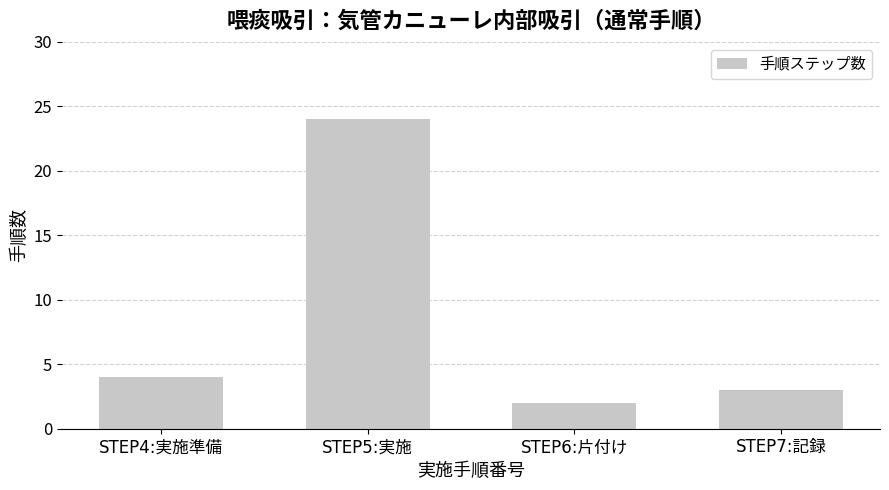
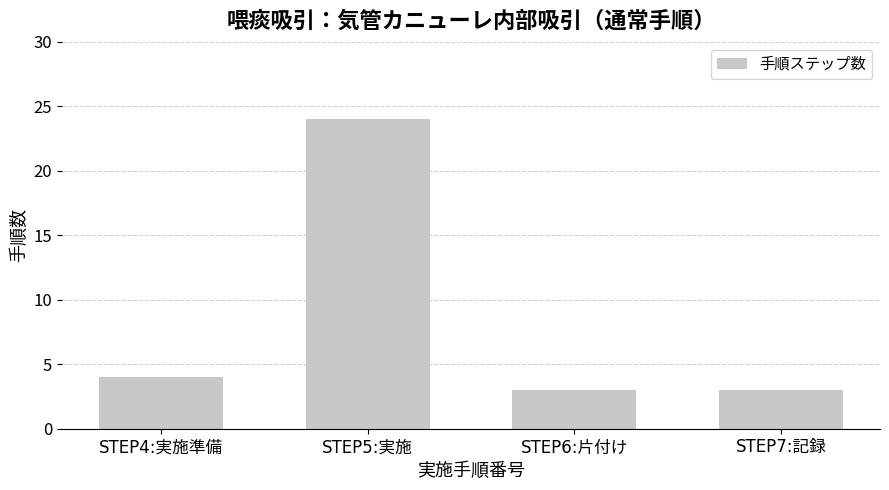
STEP6:片付け: 2 -> 3
